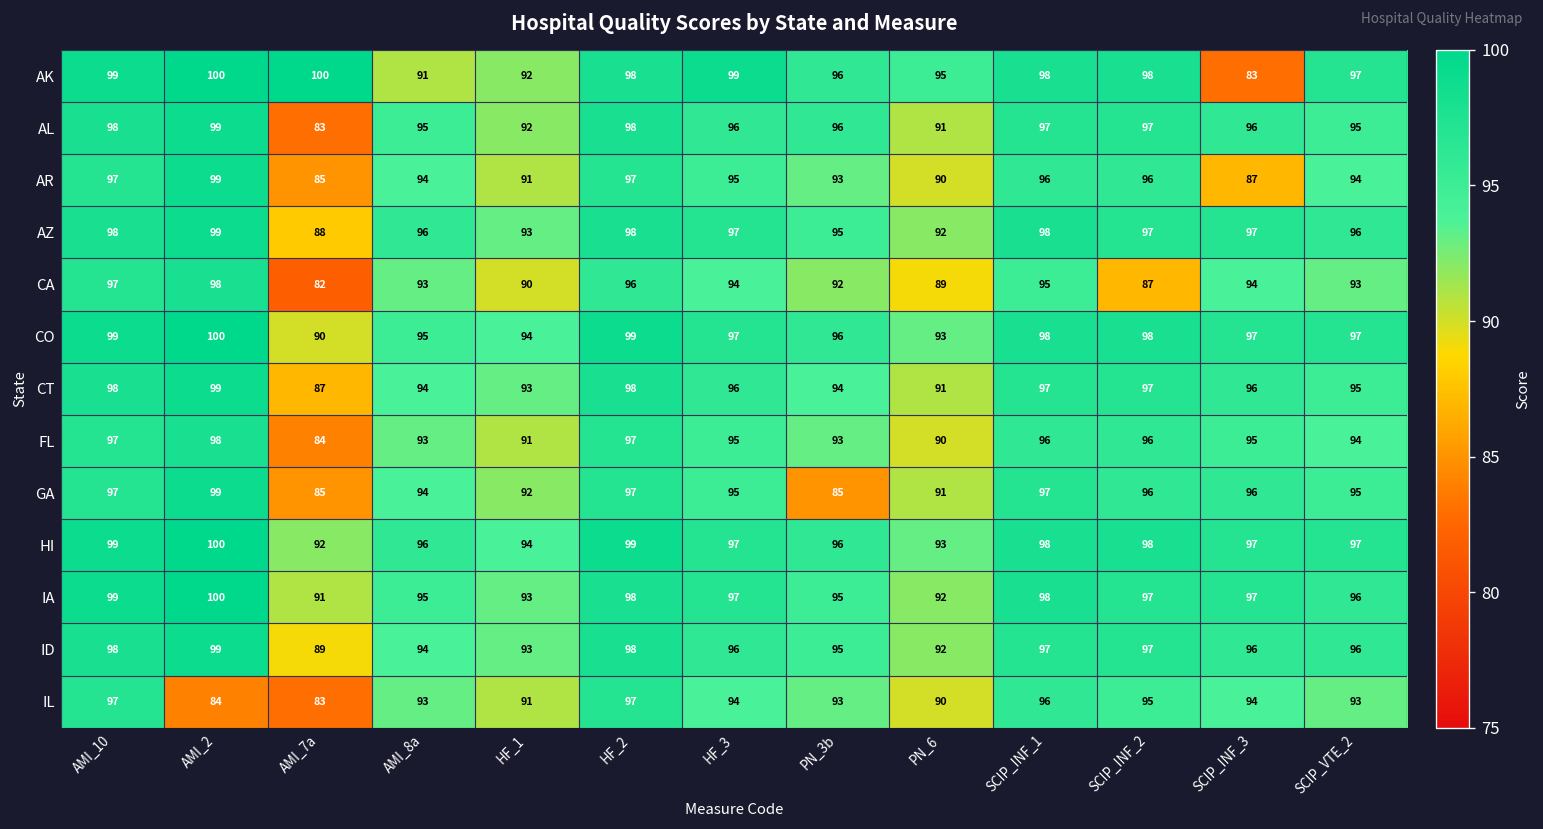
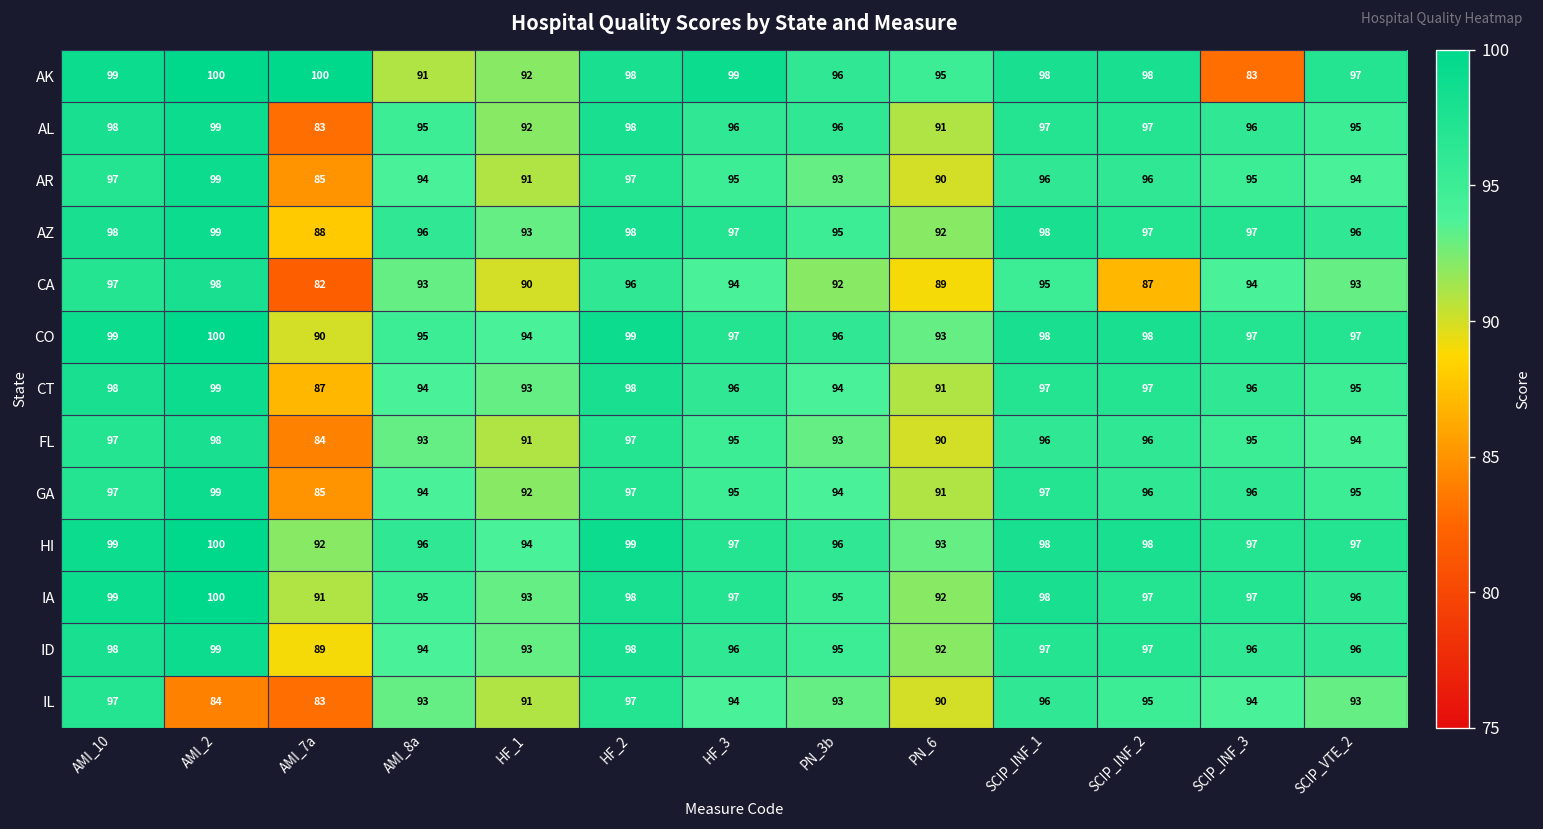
AR, SCIP_INF_3: 87 -> 95
GA, PN_3b: 85 -> 94
